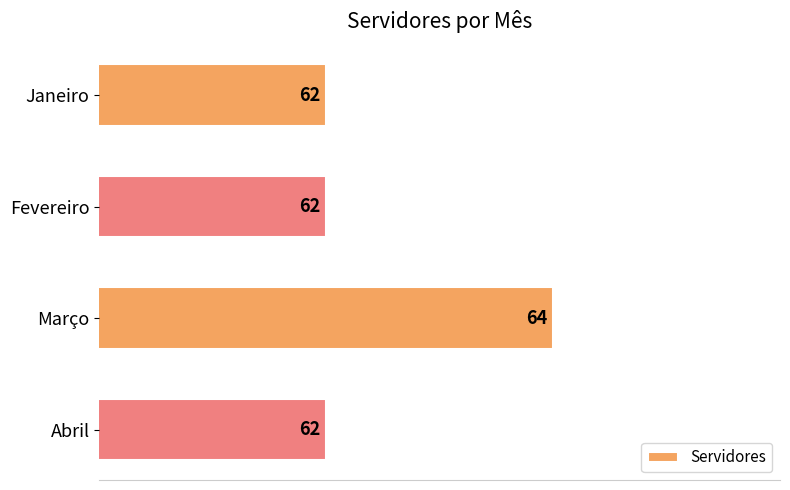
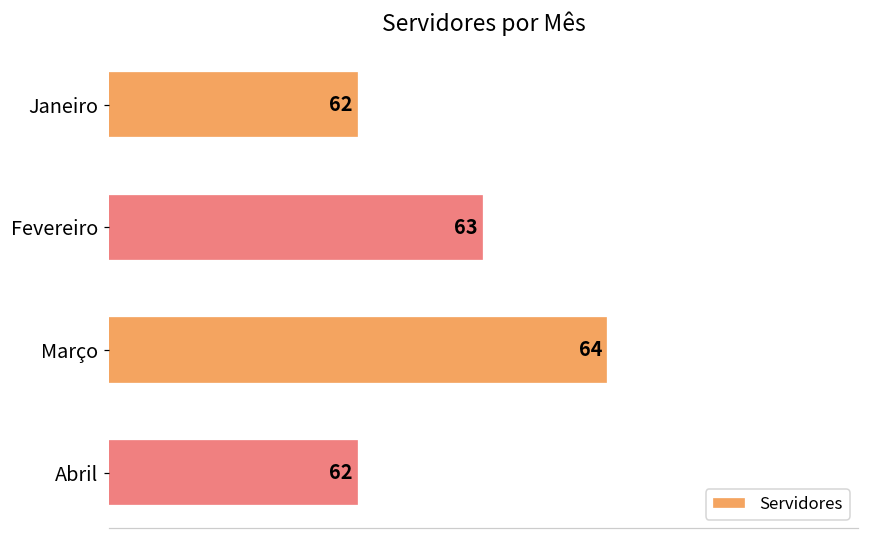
Fevereiro: 62 -> 63
